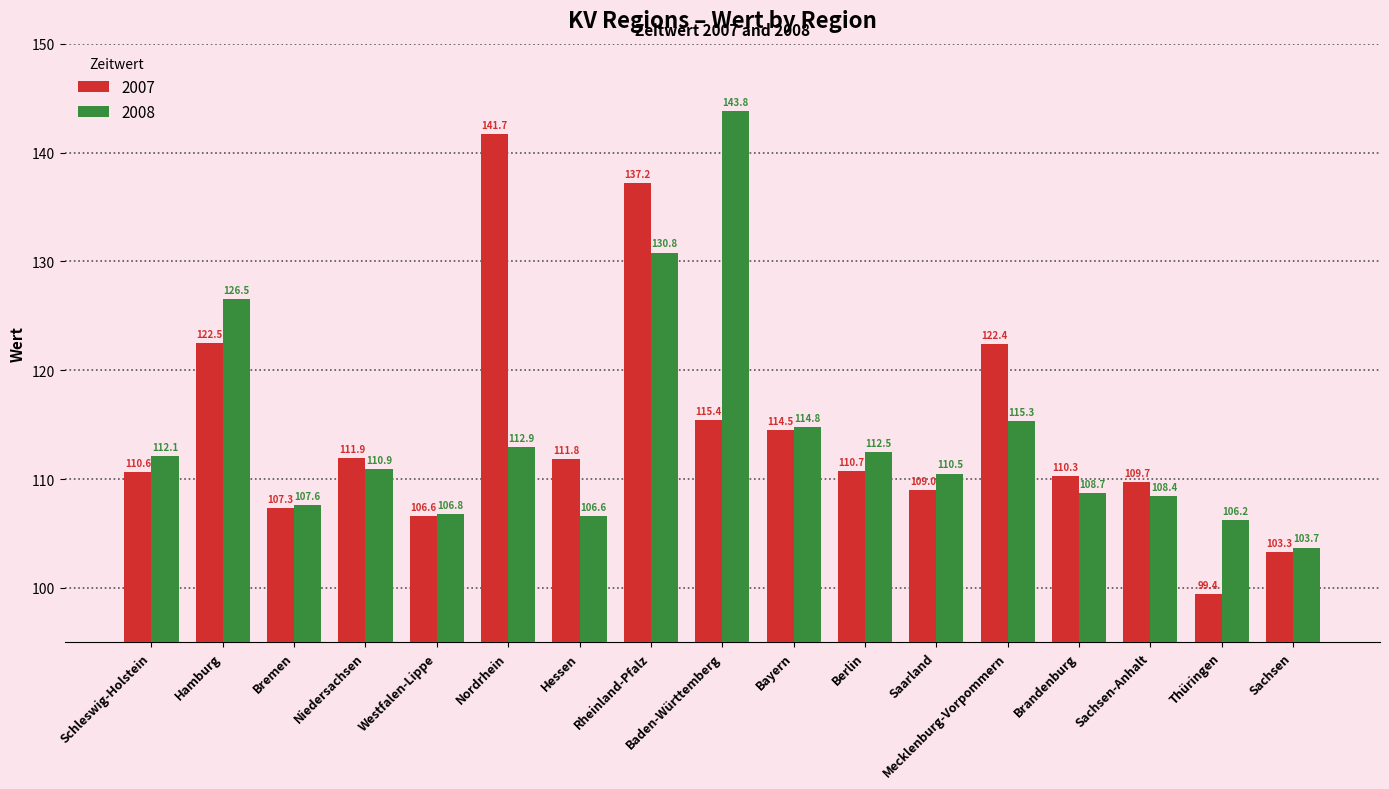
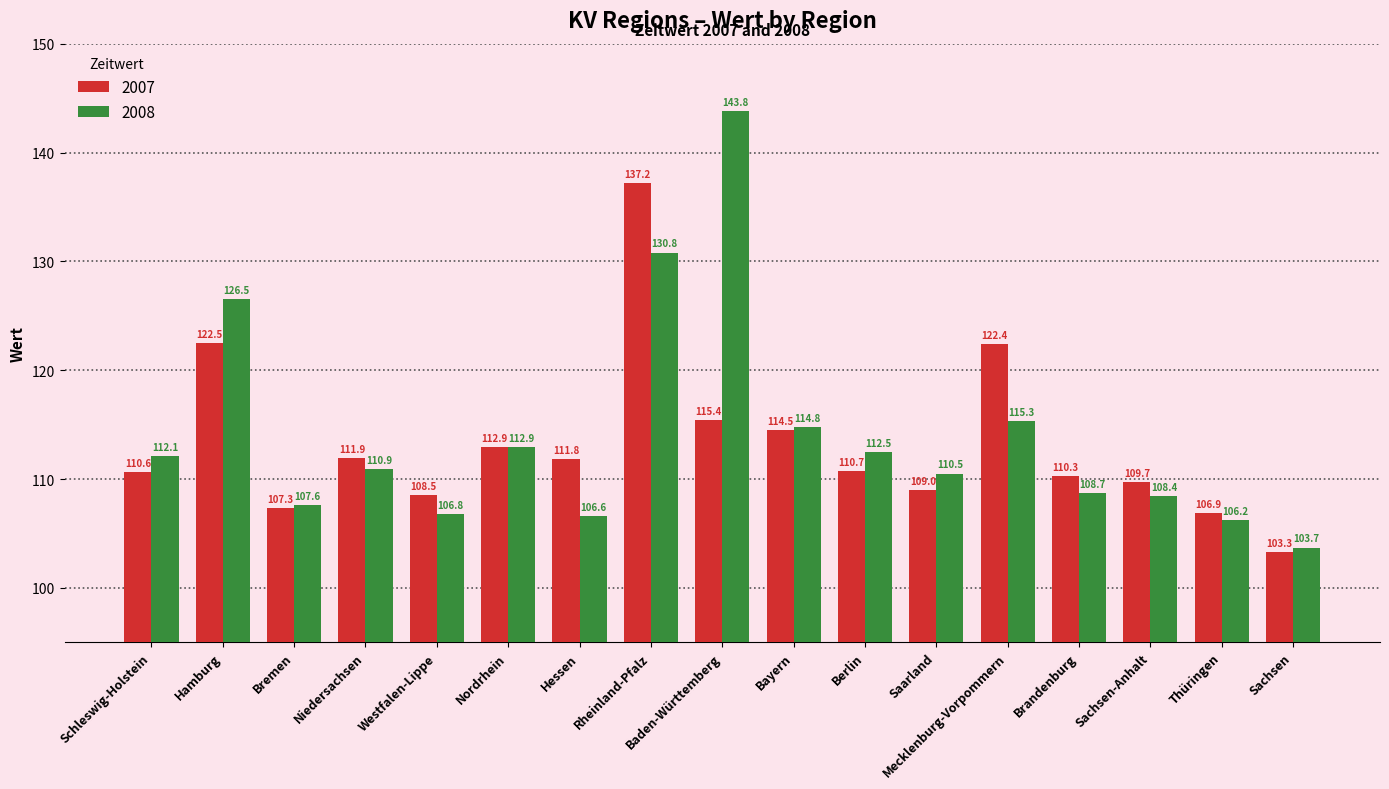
2007, Westfalen-Lippe: 106.6 -> 108.5
2007, Nordrhein: 141.7 -> 112.9
2007, Thüringen: 99.4 -> 106.9
